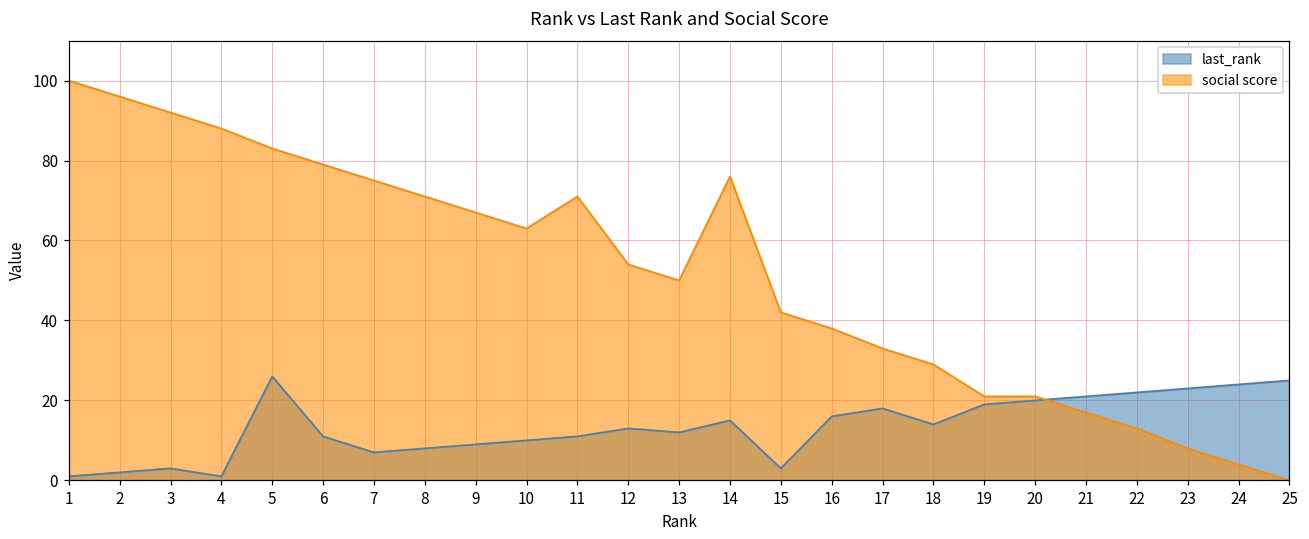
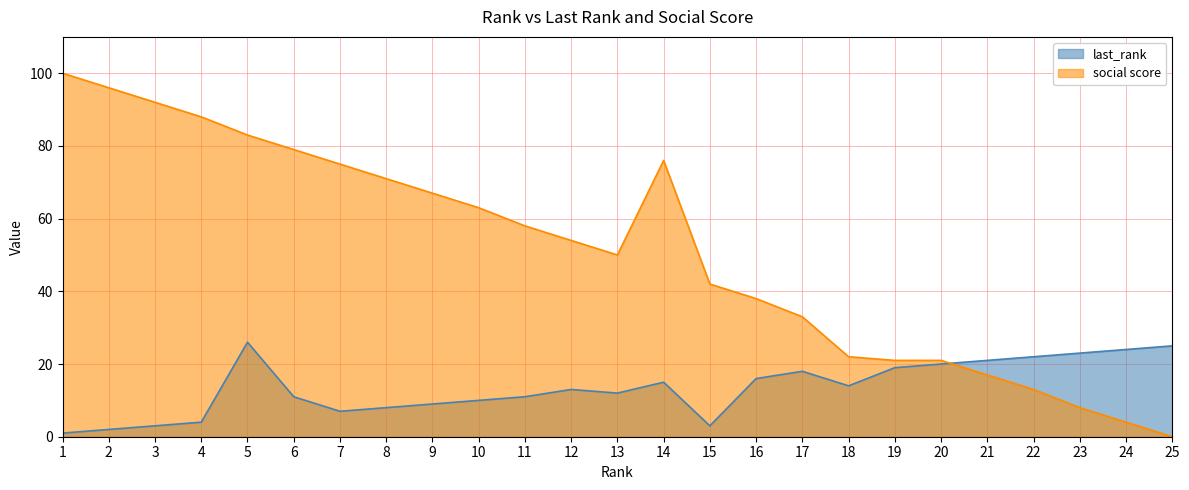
last_rank, 4: 1 -> 4
social score, 11: 71 -> 58
social score, 18: 29 -> 22
